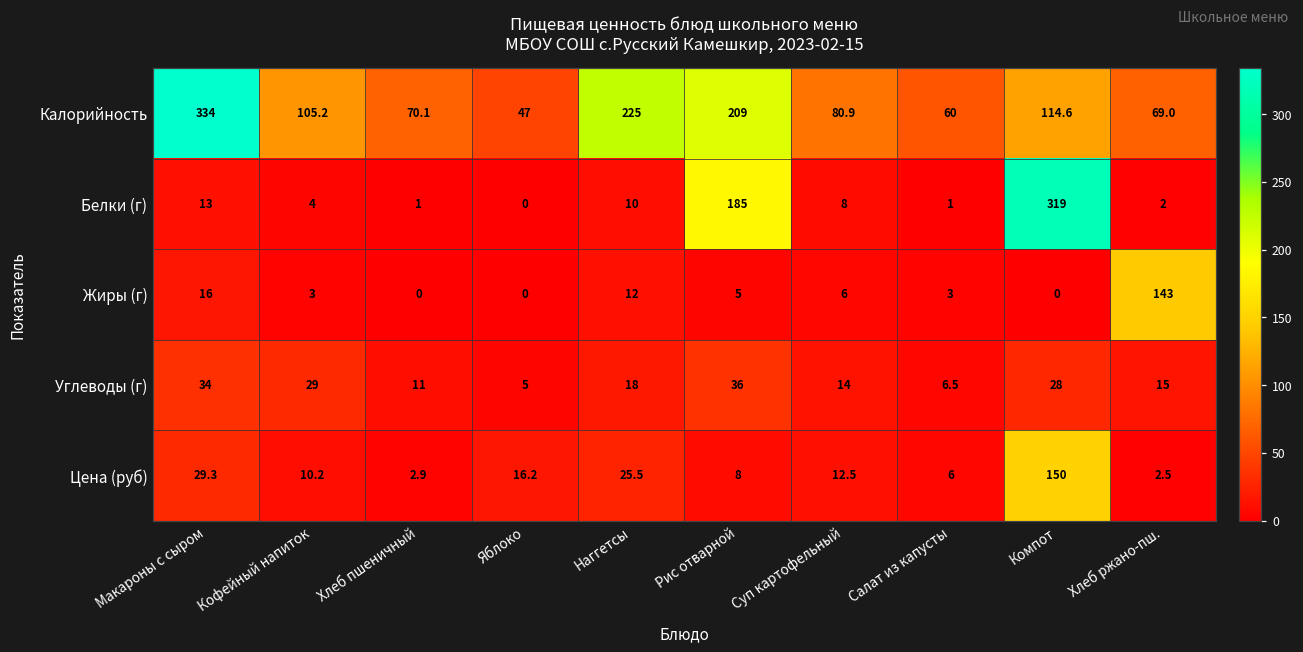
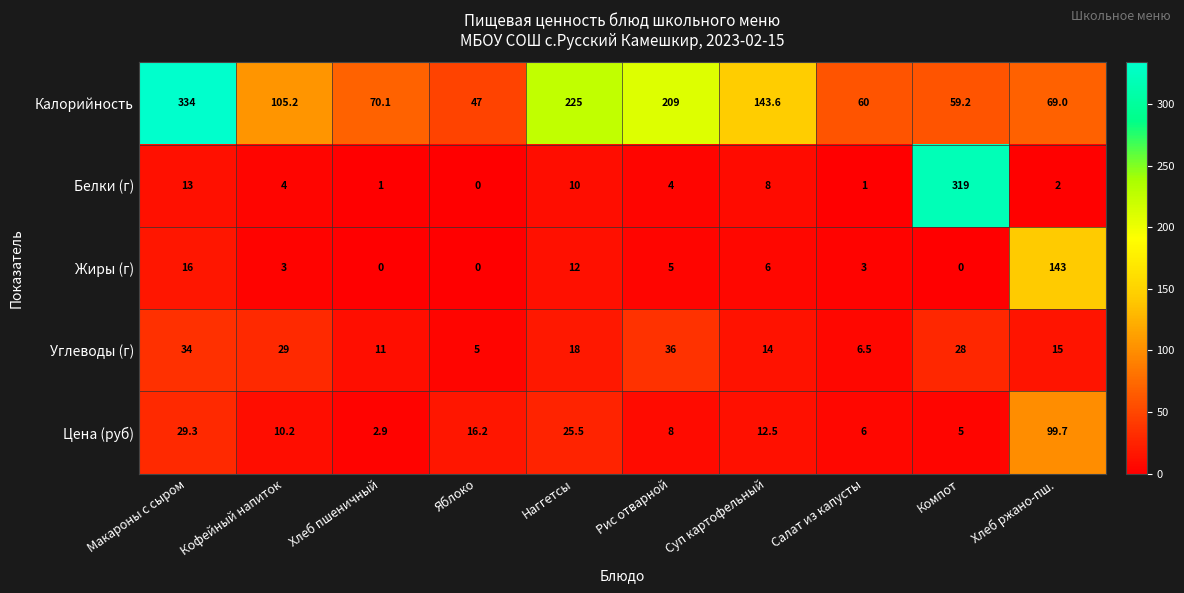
Калорийность, Суп картофельный: 80.9 -> 143.6
Калорийность, Компот: 114.6 -> 59.2
Белки (г), Рис отварной: 185 -> 4
Цена (руб), Компот: 150 -> 5
Цена (руб), Хлеб ржано-пш.: 2.5 -> 99.7
